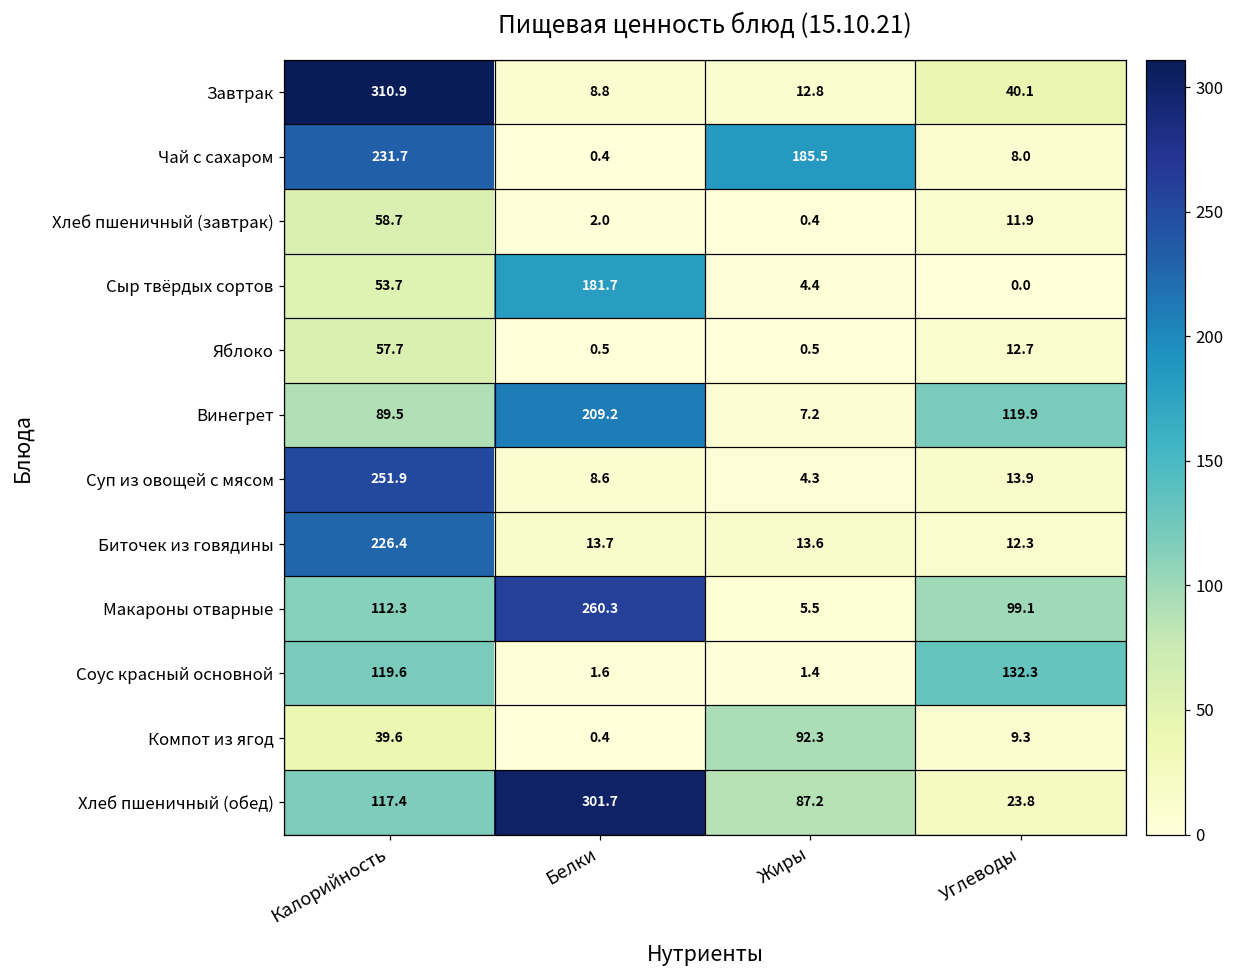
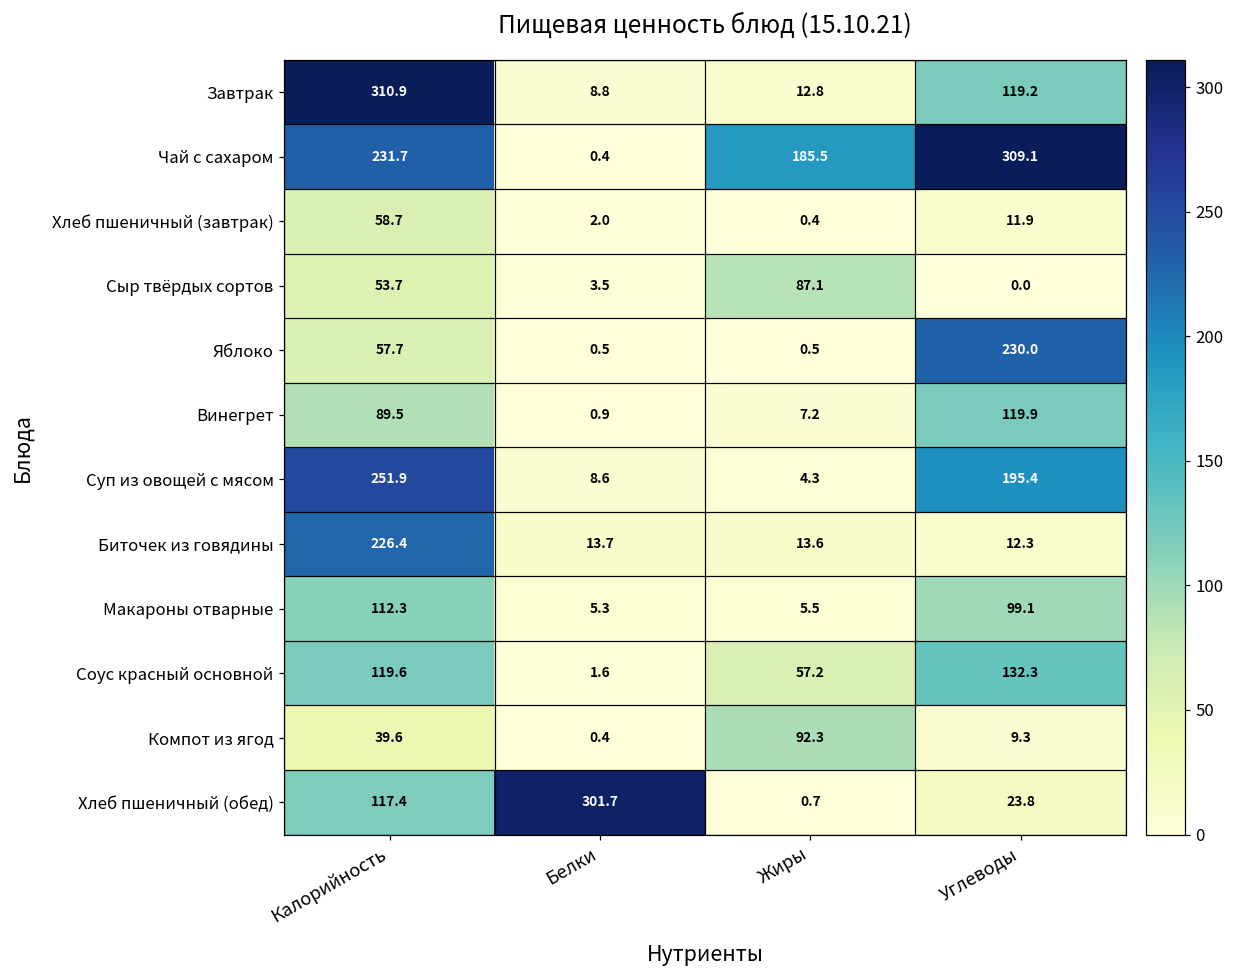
Завтрак, Углеводы: 40.1 -> 119.2
Чай с сахаром, Углеводы: 8.0 -> 309.1
Сыр твёрдых сортов, Белки: 181.7 -> 3.5
Сыр твёрдых сортов, Жиры: 4.4 -> 87.1
Яблоко, Углеводы: 12.7 -> 230.0
Винегрет, Белки: 209.2 -> 0.9
Суп из овощей с мясом, Углеводы: 13.9 -> 195.4
Макароны отварные, Белки: 260.3 -> 5.3
Соус красный основной, Жиры: 1.4 -> 57.2
Хлеб пшеничный (обед), Жиры: 87.2 -> 0.7
